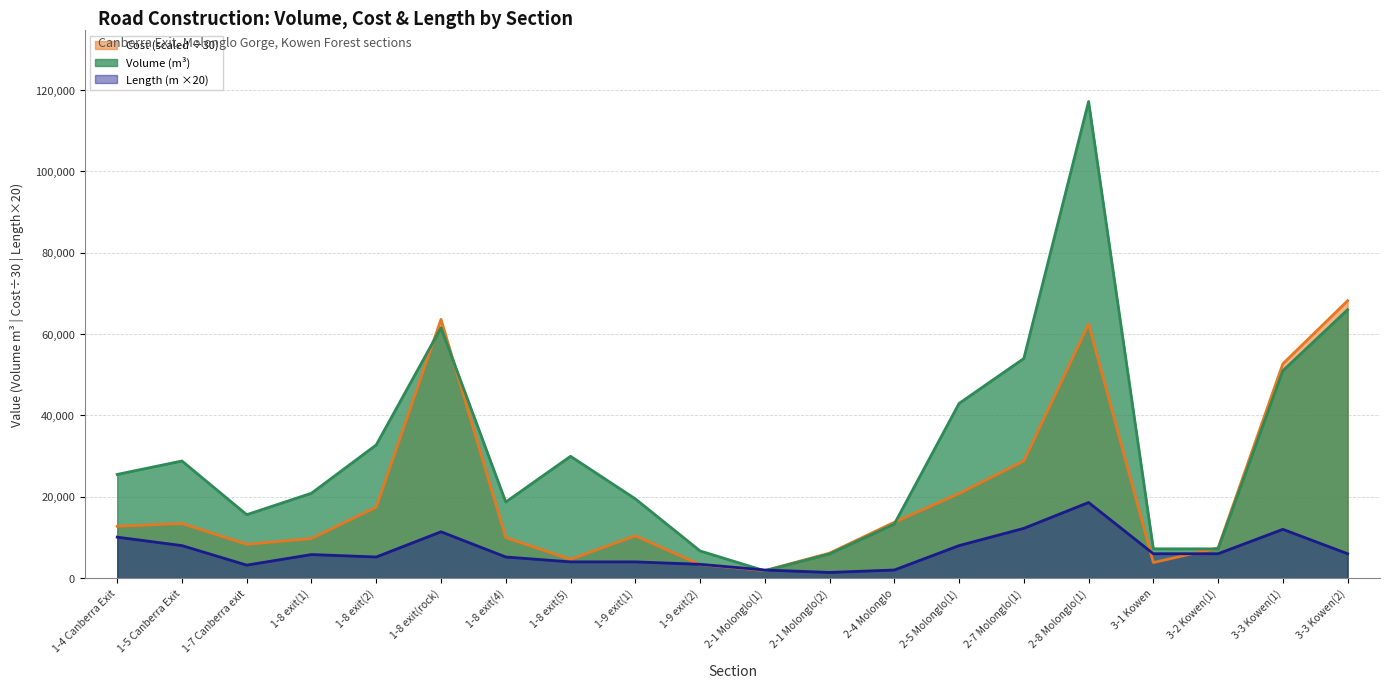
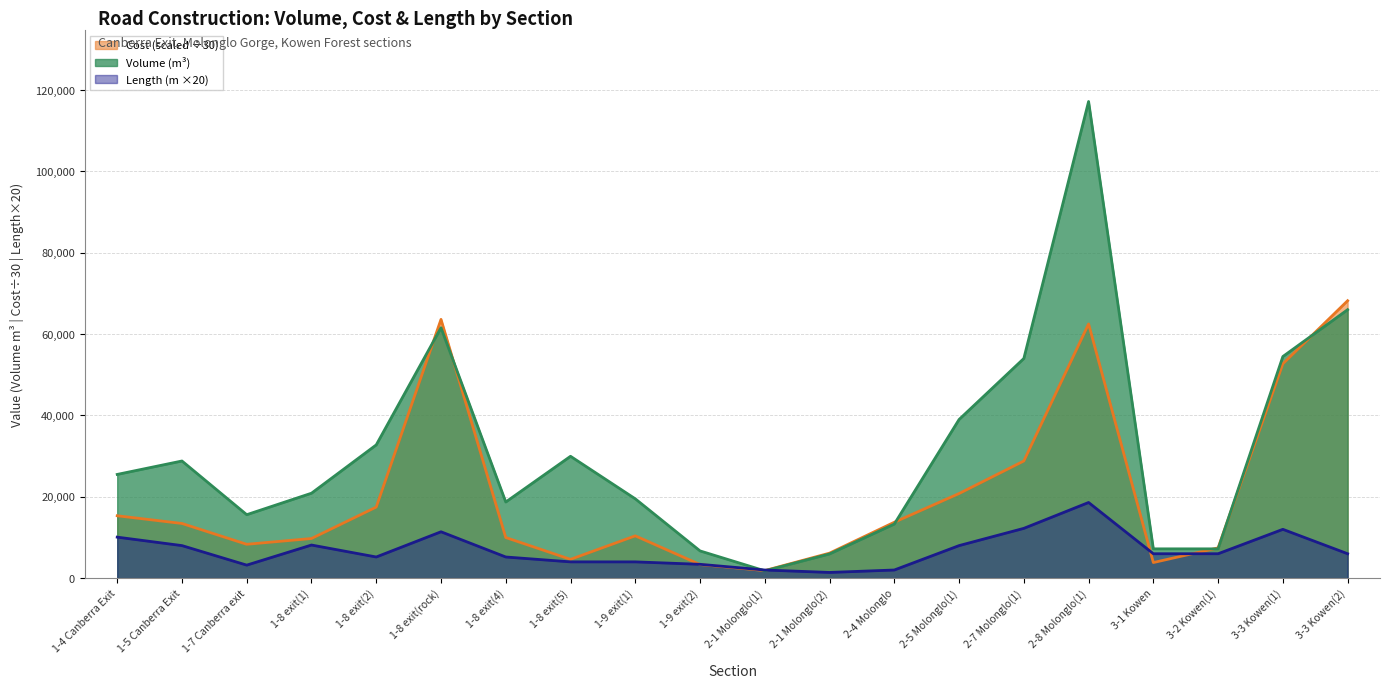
Cost (scaled ÷30), 1-4 Canberra Exit: 13,000 -> 15,000
Length (m ×20), 1-8 exit(1): 6,000 -> 8,000
Volume (m³), 2-5 Molonglo(1): 43,000 -> 39,000
Volume (m³), 3-3 Kowen(1): 51,000 -> 54,000
